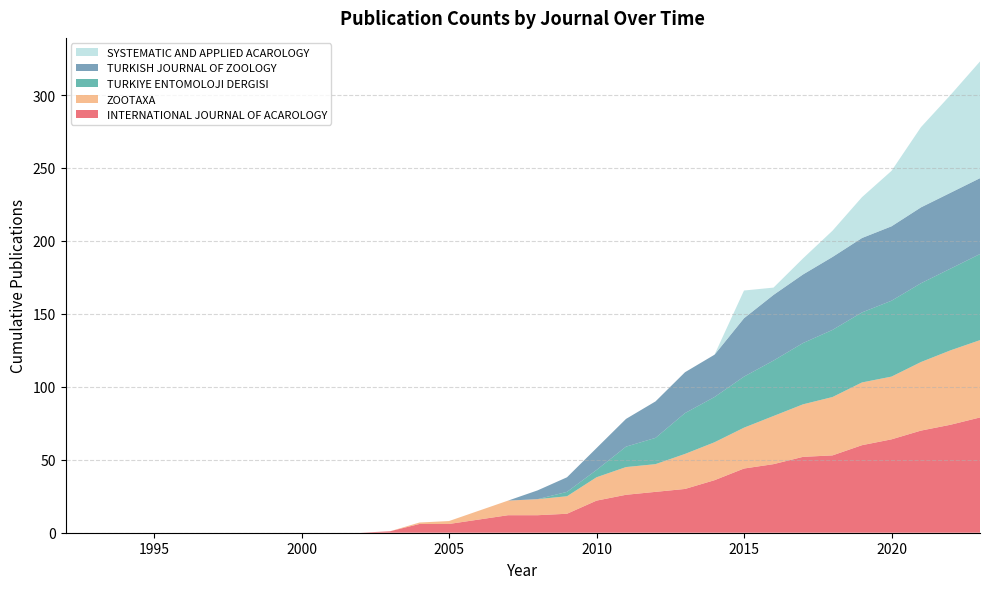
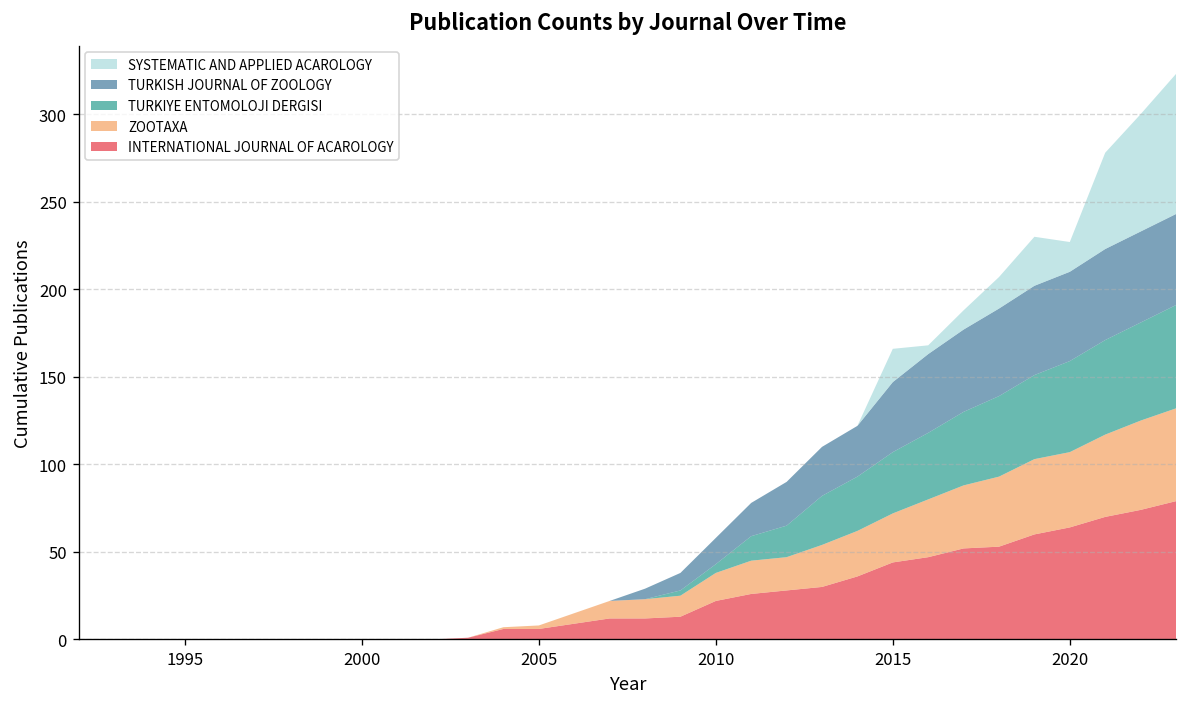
SYSTEMATIC AND APPLIED ACAROLOGY, 2020: 38 -> 17
